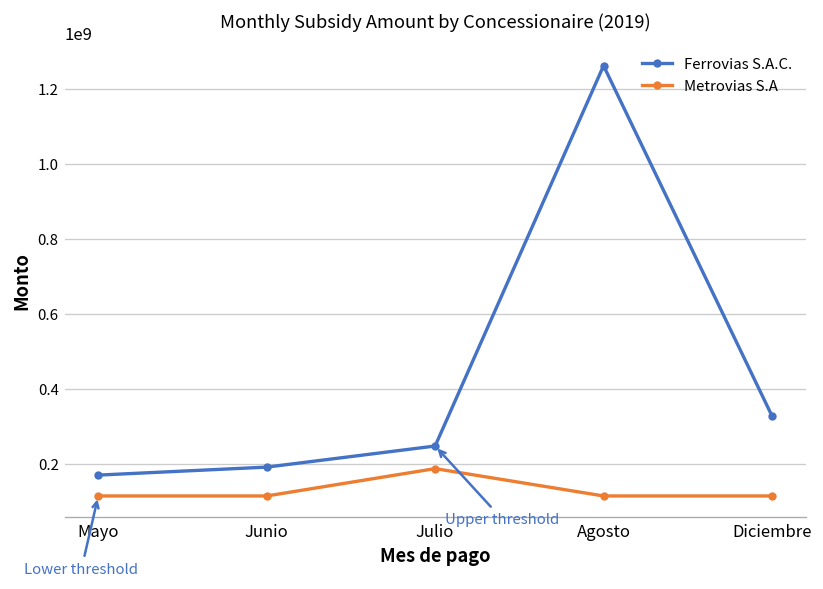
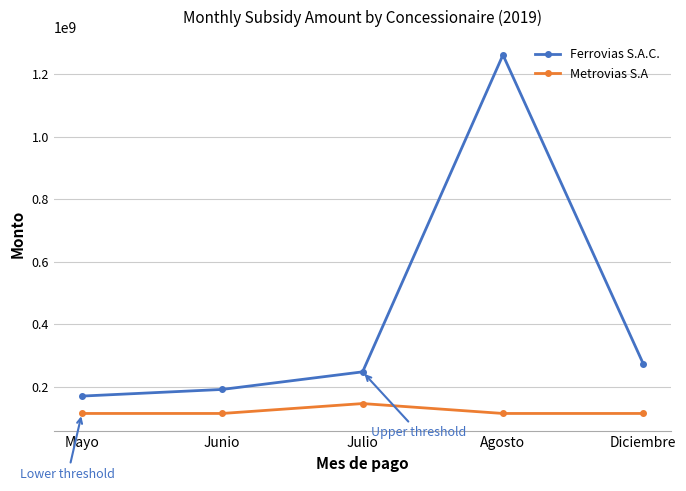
Metrovias S.A, Julio: 190000000 -> 150000000
Ferrovias S.A.C., Diciembre: 330000000 -> 270000000
